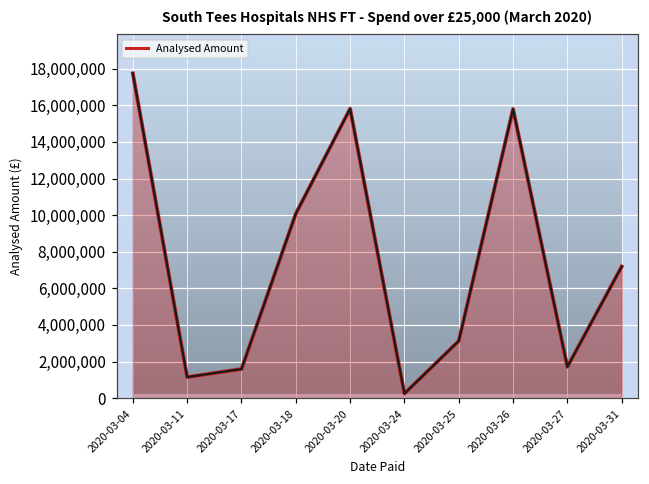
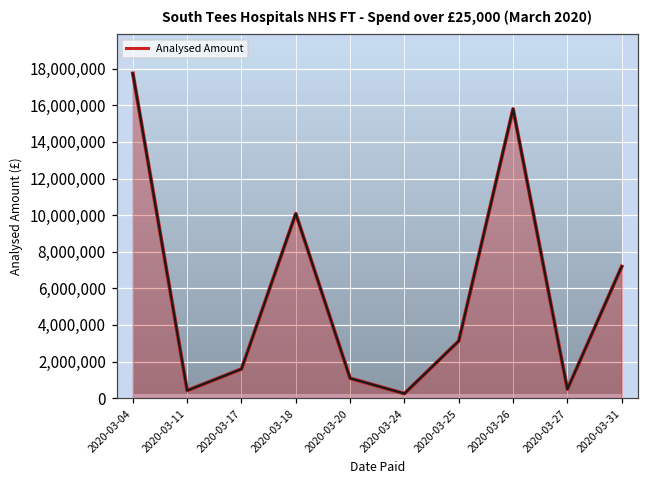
2020-03-11: 1,100,000 -> 400,000
2020-03-20: 15,800,000 -> 1,100,000
2020-03-27: 1,700,000 -> 500,000
